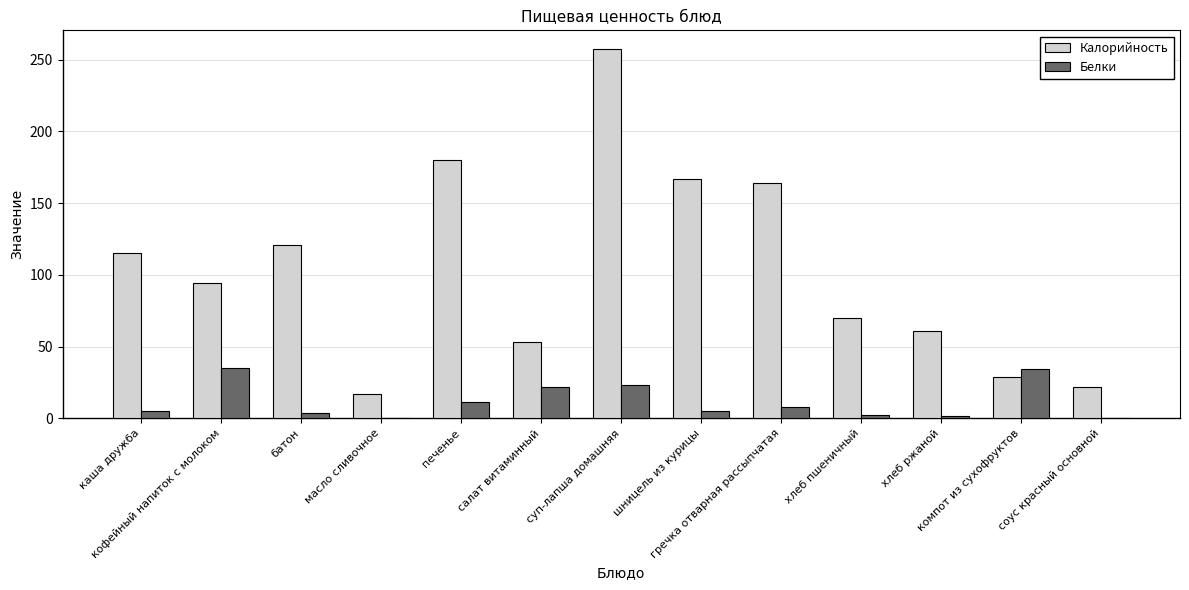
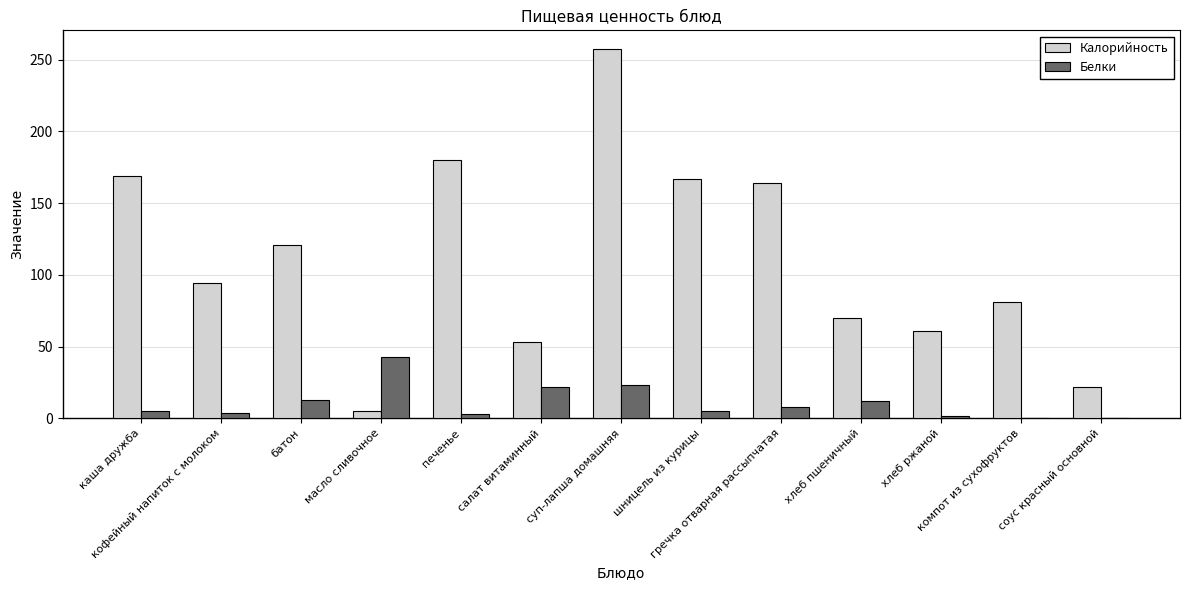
Калорийность, каша дружба: 115 -> 169
Белки, кофейный напиток с молоком: 35 -> 4
Белки, батон: 4 -> 13
Калорийность, масло сливочное: 17 -> 5
Белки, масло сливочное: 0 -> 43
Белки, печенье: 11 -> 3
Белки, хлеб пшеничный: 2 -> 12
Калорийность, компот из сухофруктов: 29 -> 81
Белки, компот из сухофруктов: 34 -> 1
